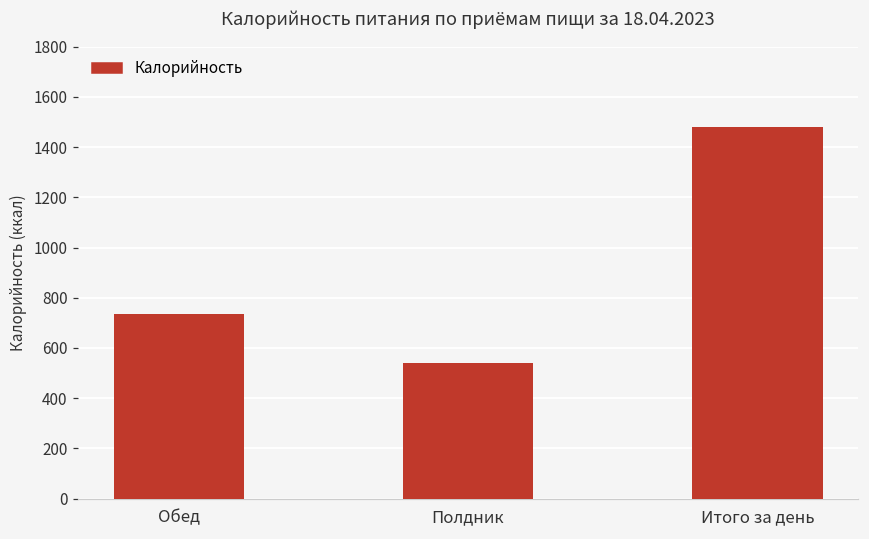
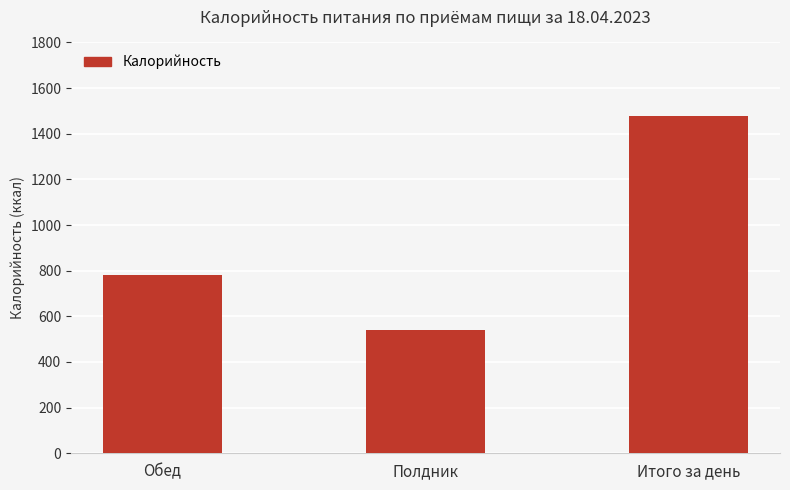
Обед: 740 -> 780
